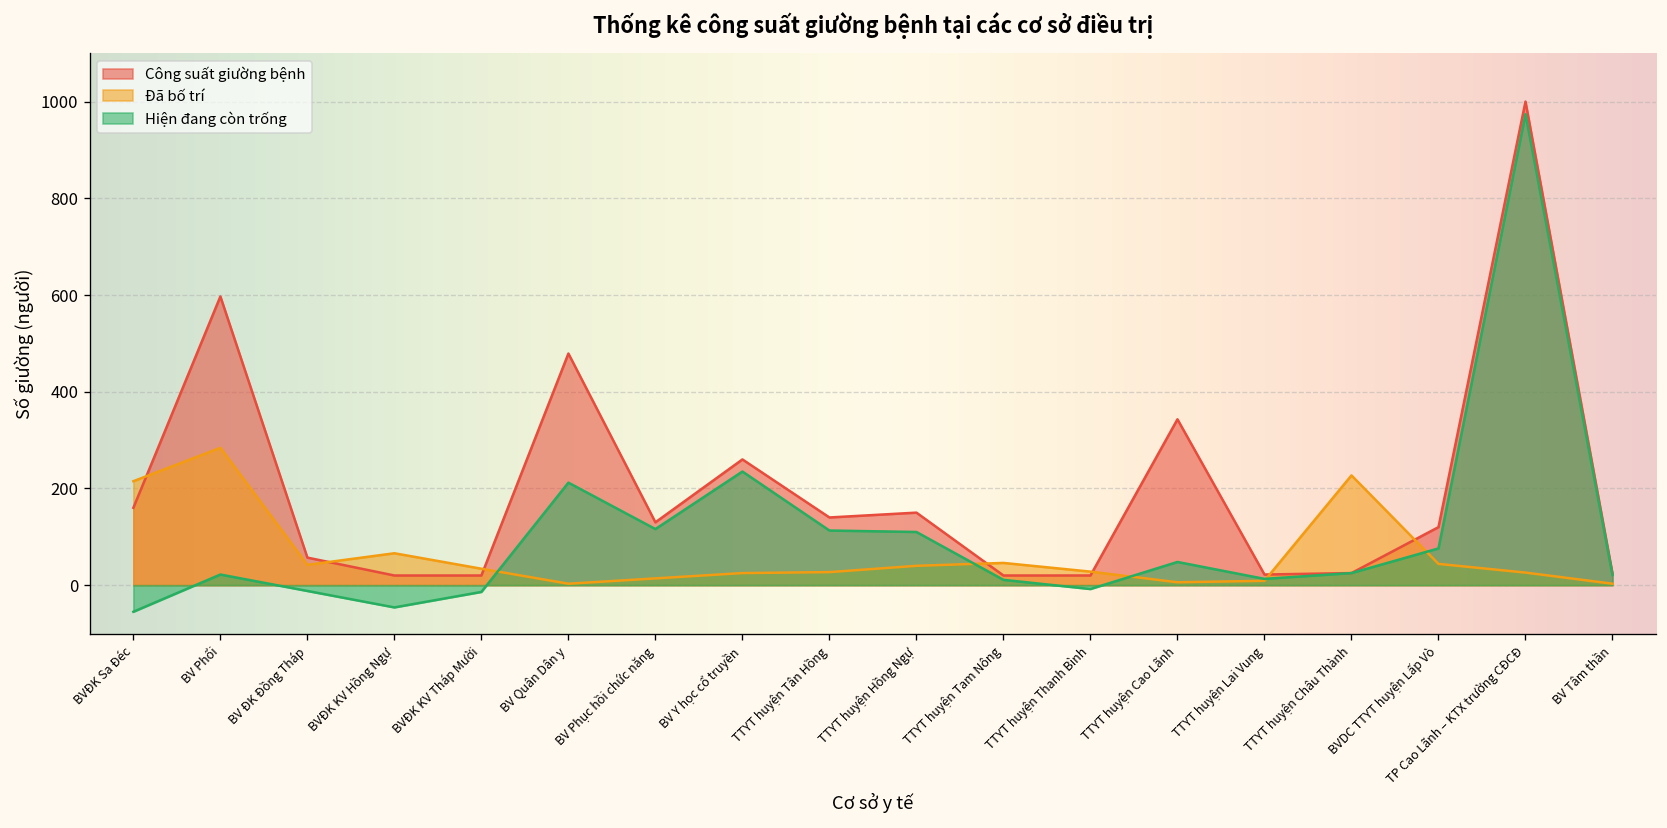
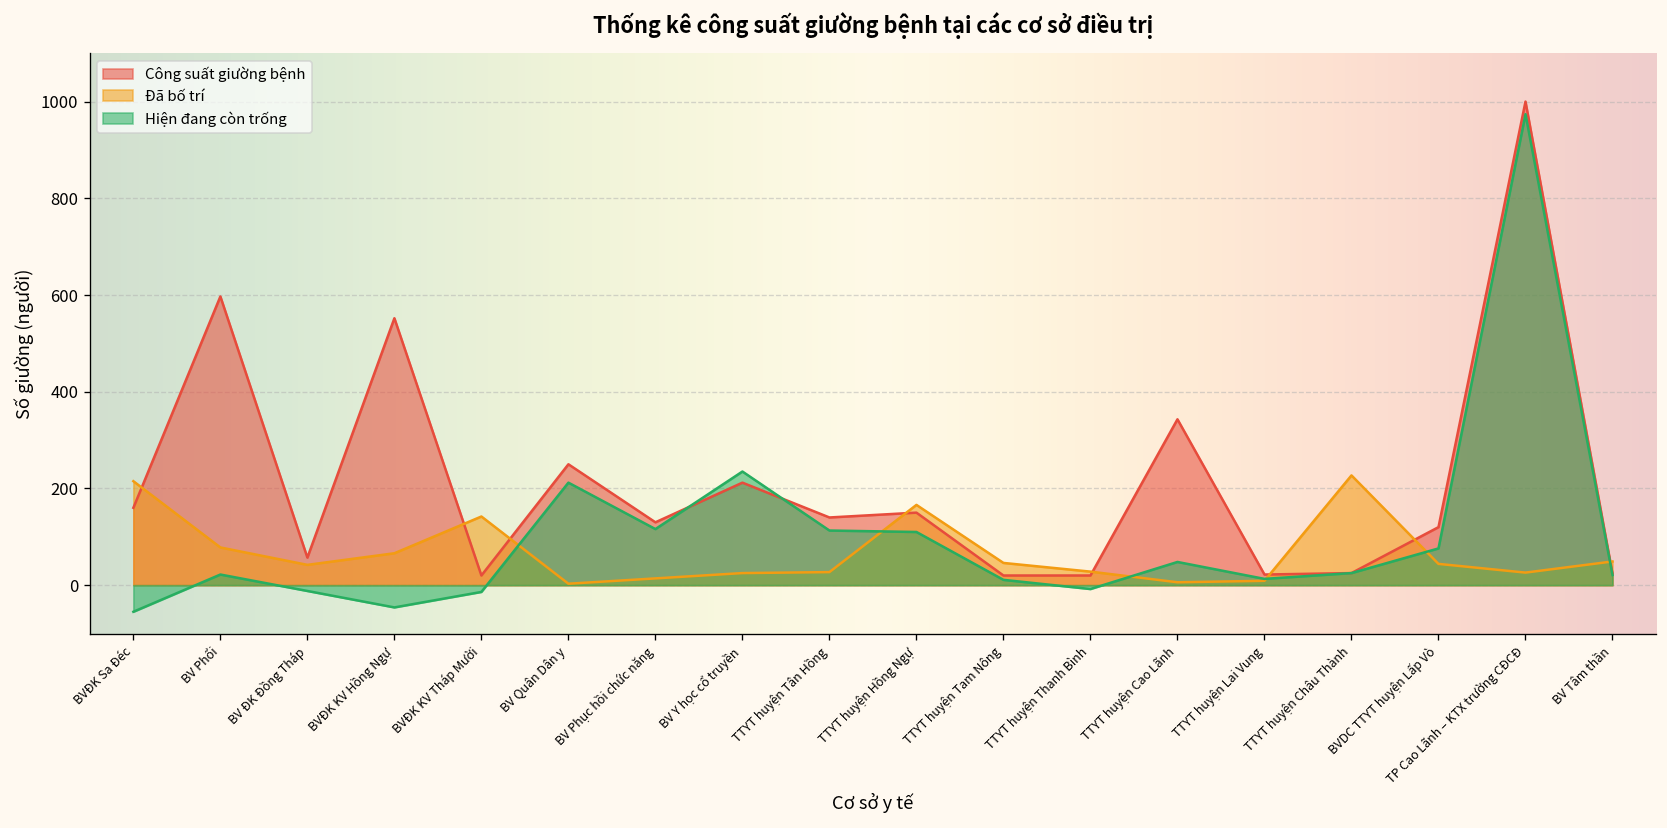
Đã bố trí, BV Phổi: 280 -> 80
Công suất giường bệnh, BVĐK KV Hồng Ngự: 20 -> 550
Đã bố trí, BVĐK KV Tháp Mười: 30 -> 140
Công suất giường bệnh, BV Quân Dân y: 480 -> 250
Công suất giường bệnh, BV Y học cổ truyền: 260 -> 210
Đã bố trí, TTYT huyện Hồng Ngự: 40 -> 170
Đã bố trí, BV Tâm thần: 0 -> 50
